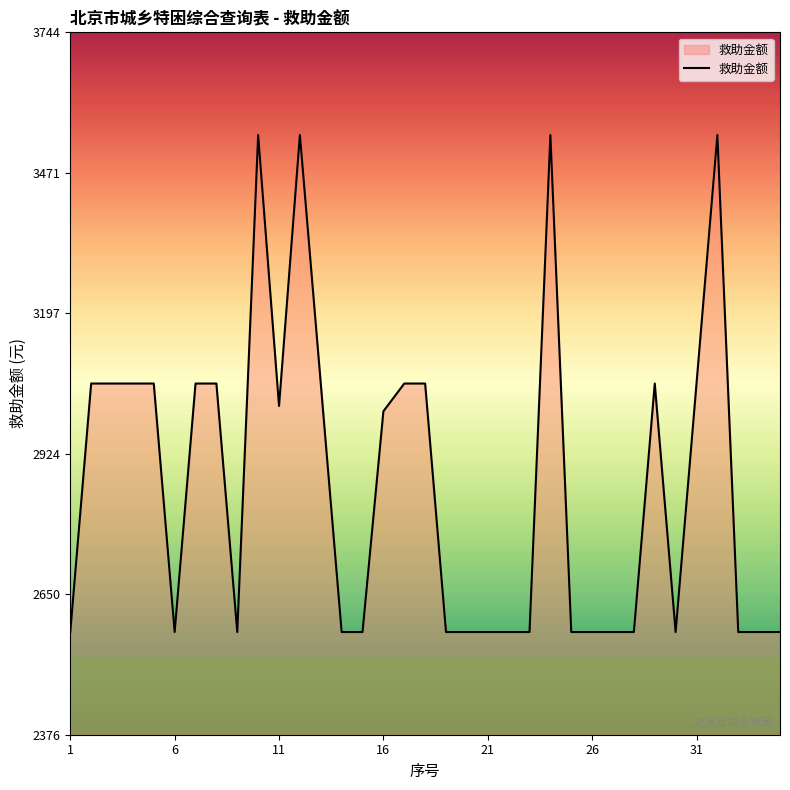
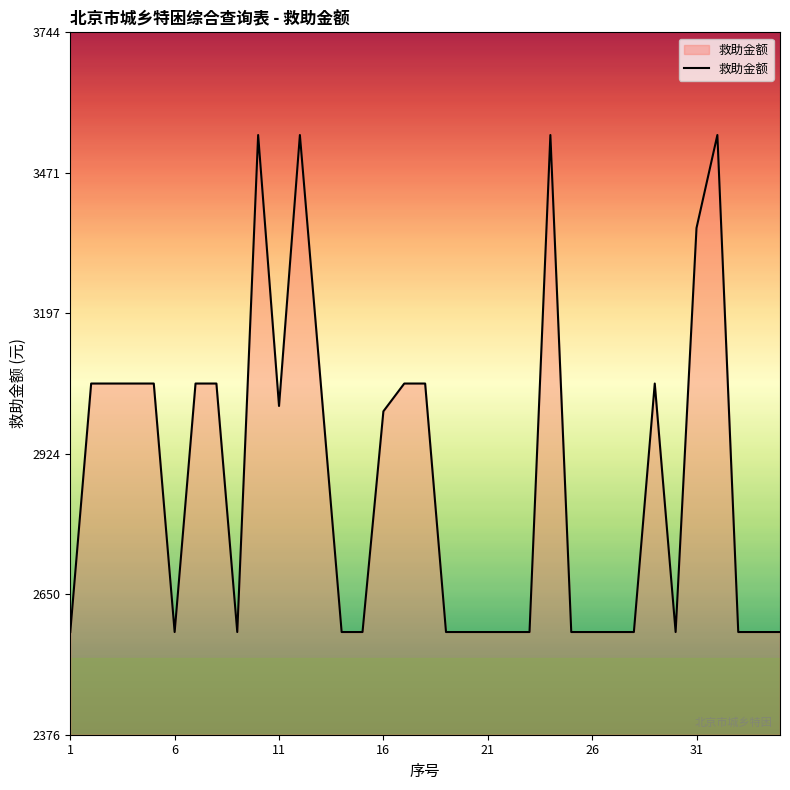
31: 3060 -> 3360
